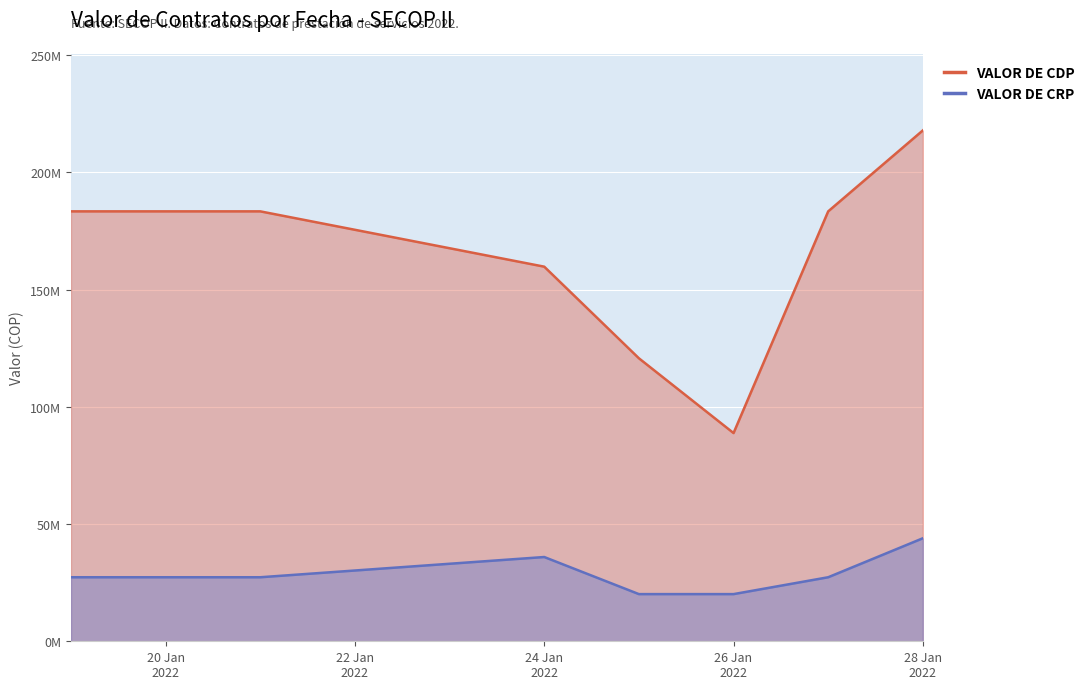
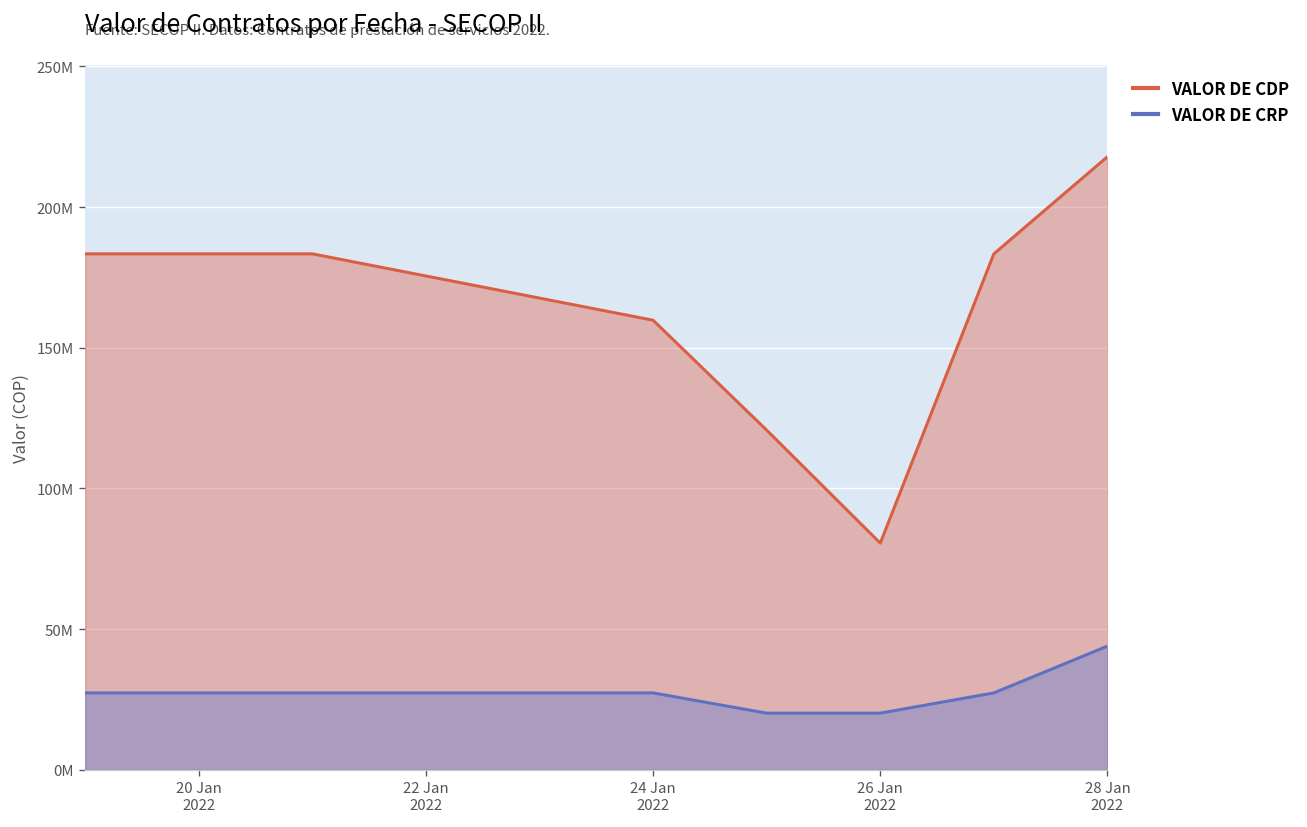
VALOR DE CRP, 24 Jan 2022: 36000000 -> 27000000
VALOR DE CDP, 26 Jan 2022: 89000000 -> 81000000
